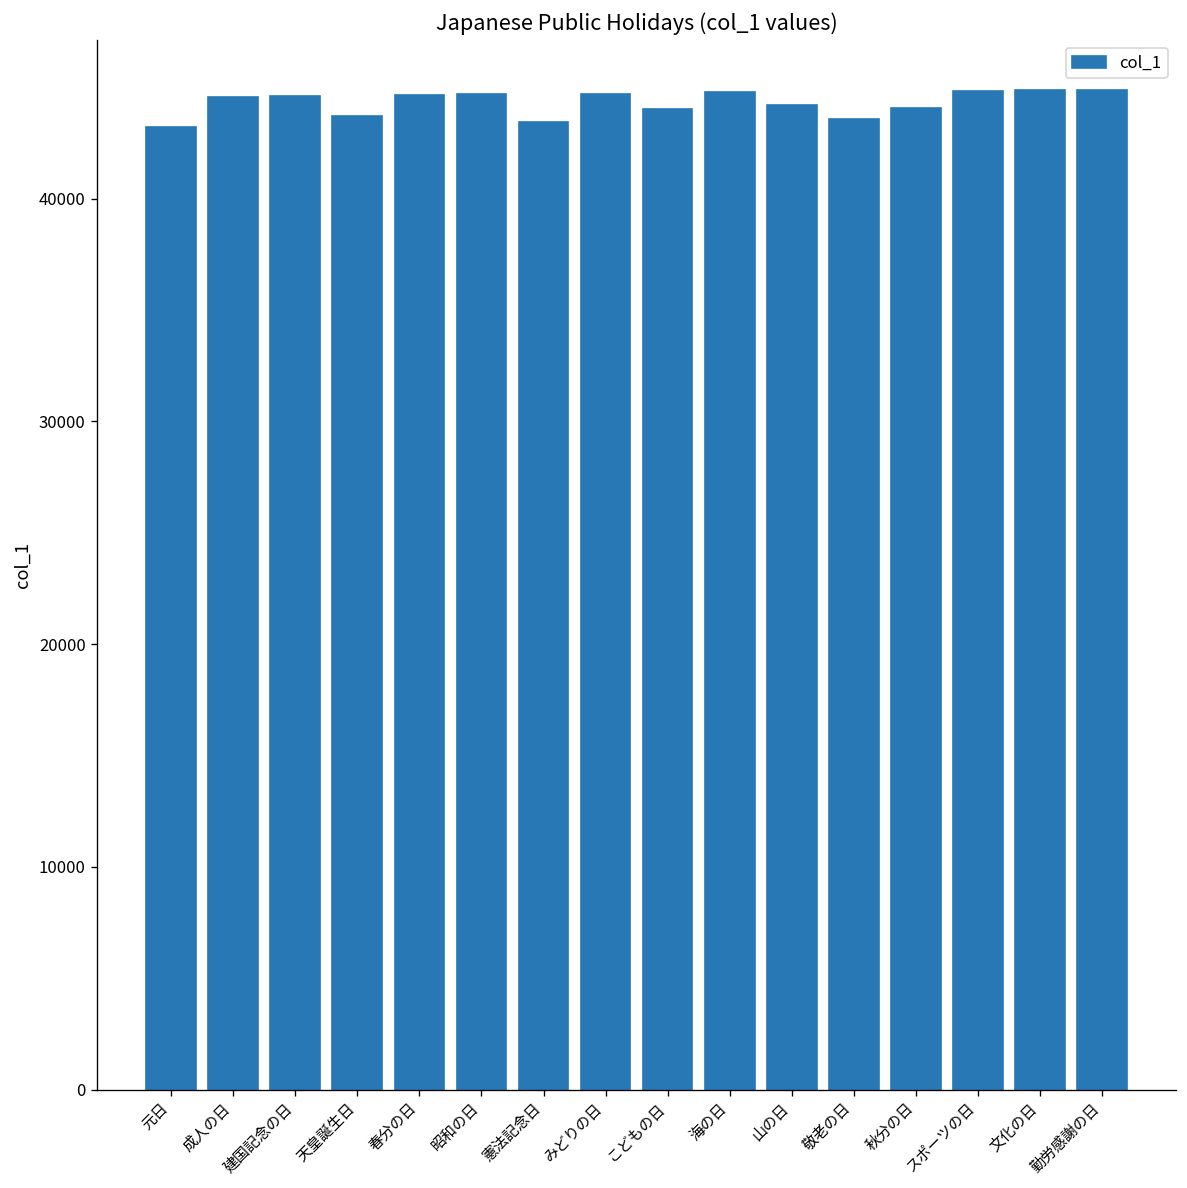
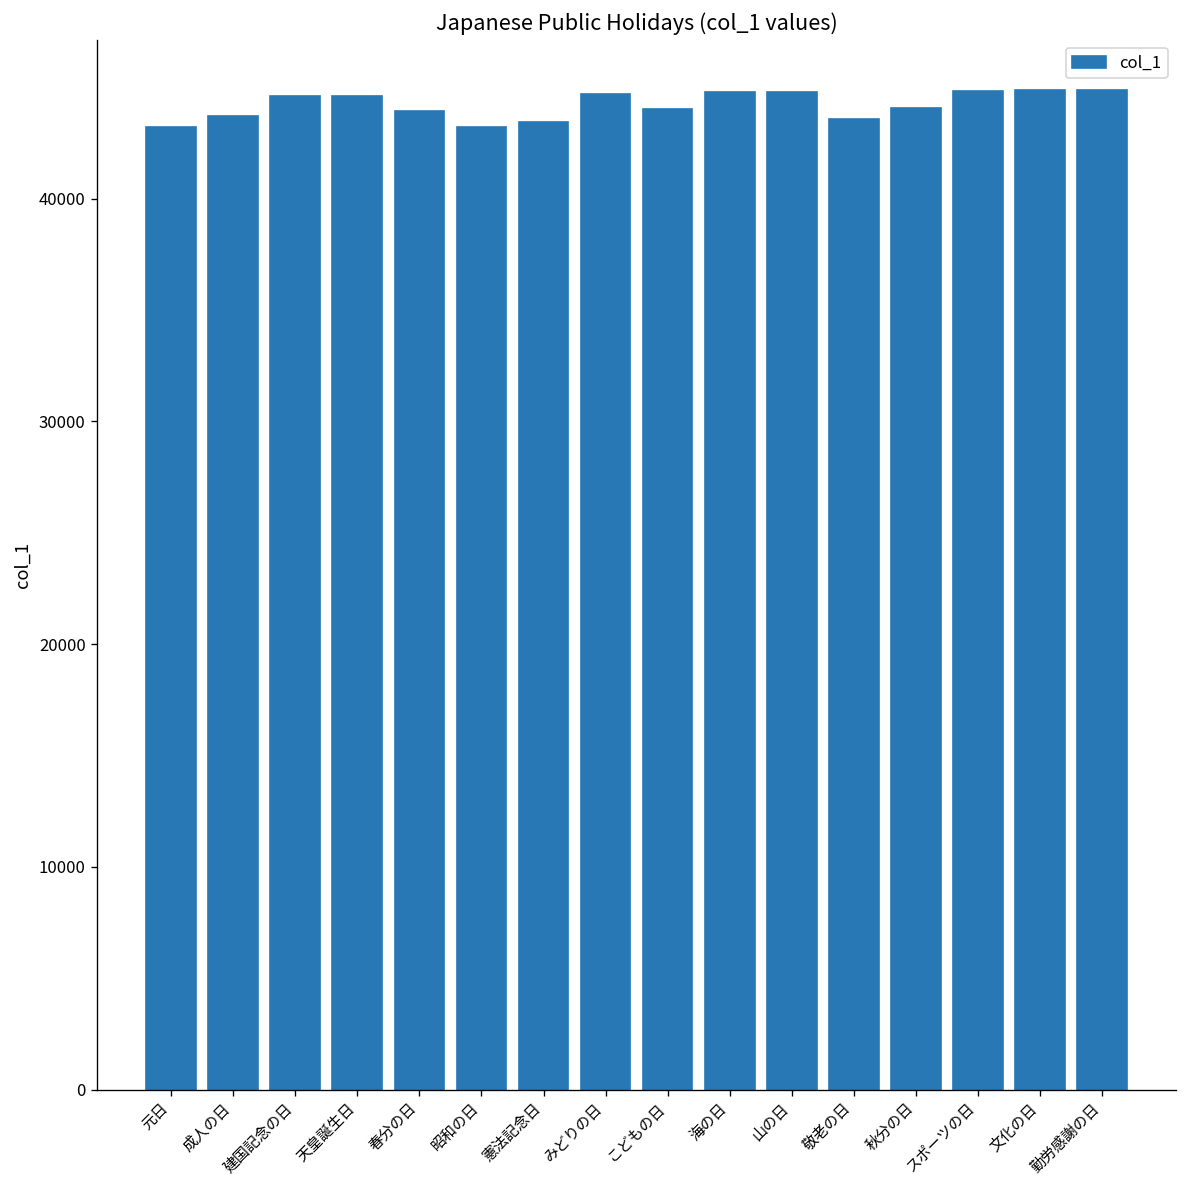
成人の日: 44600 -> 43700
天皇誕生日: 43700 -> 44600
春分の日: 44600 -> 43900
昭和の日: 44700 -> 43200
山の日: 44200 -> 44800
